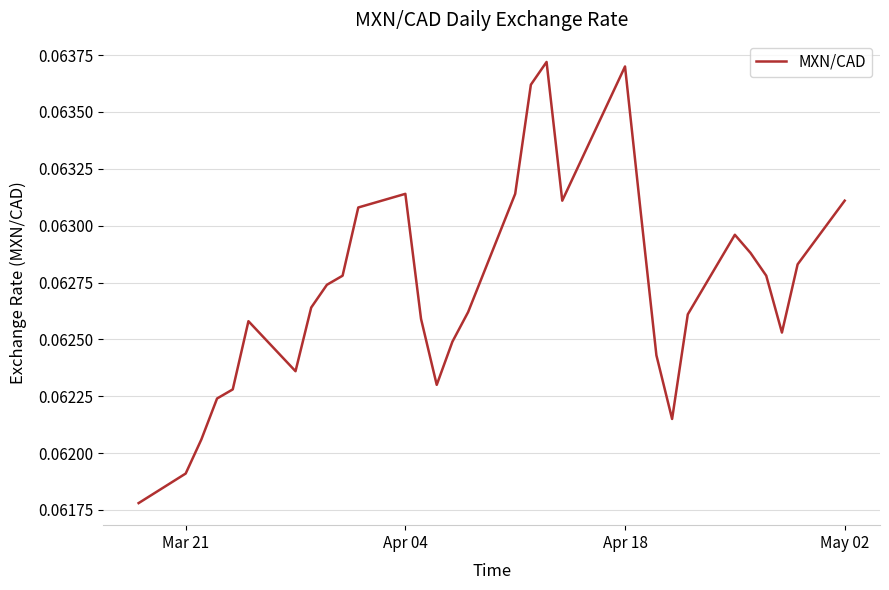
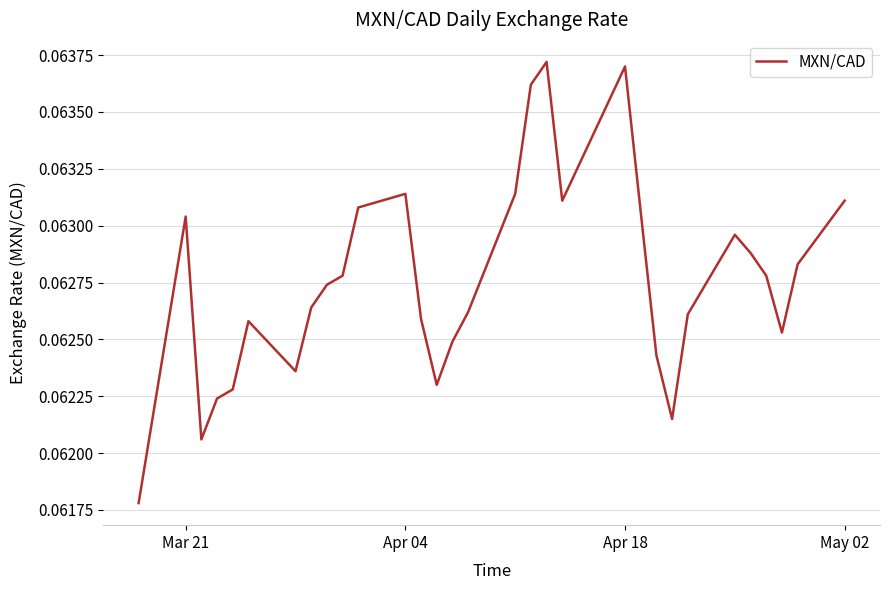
Mar 21: 0.06191 -> 0.06304
